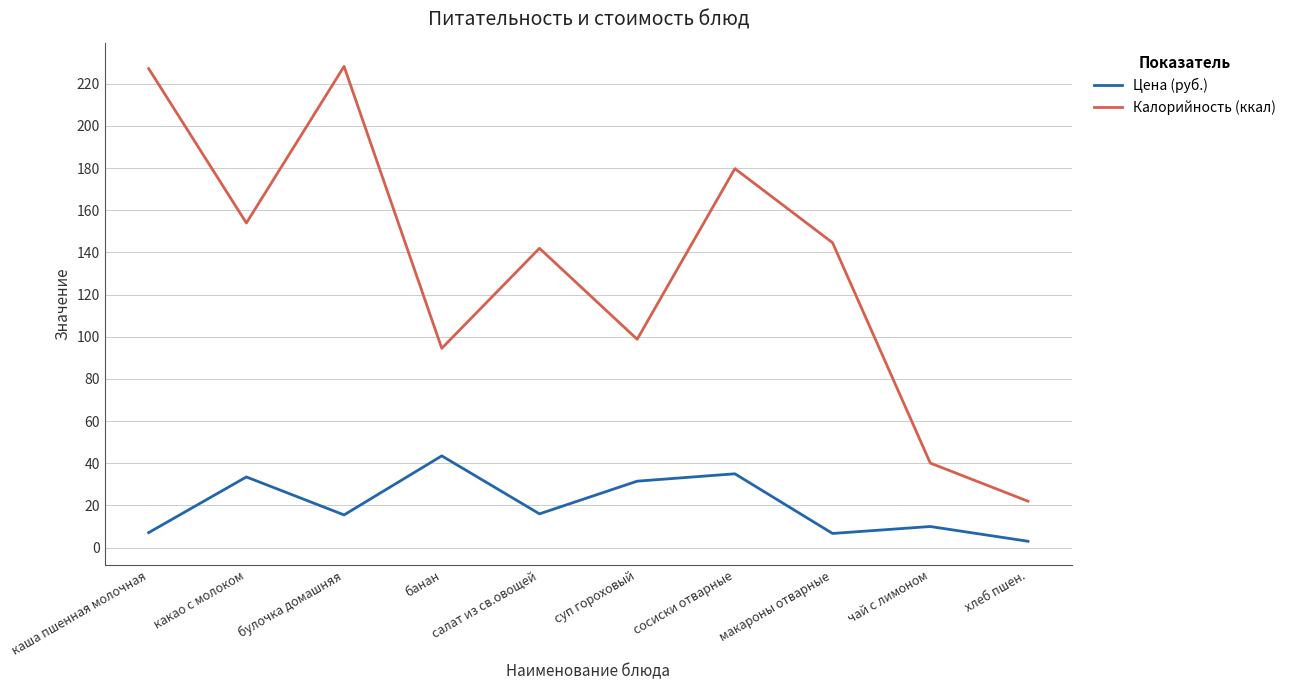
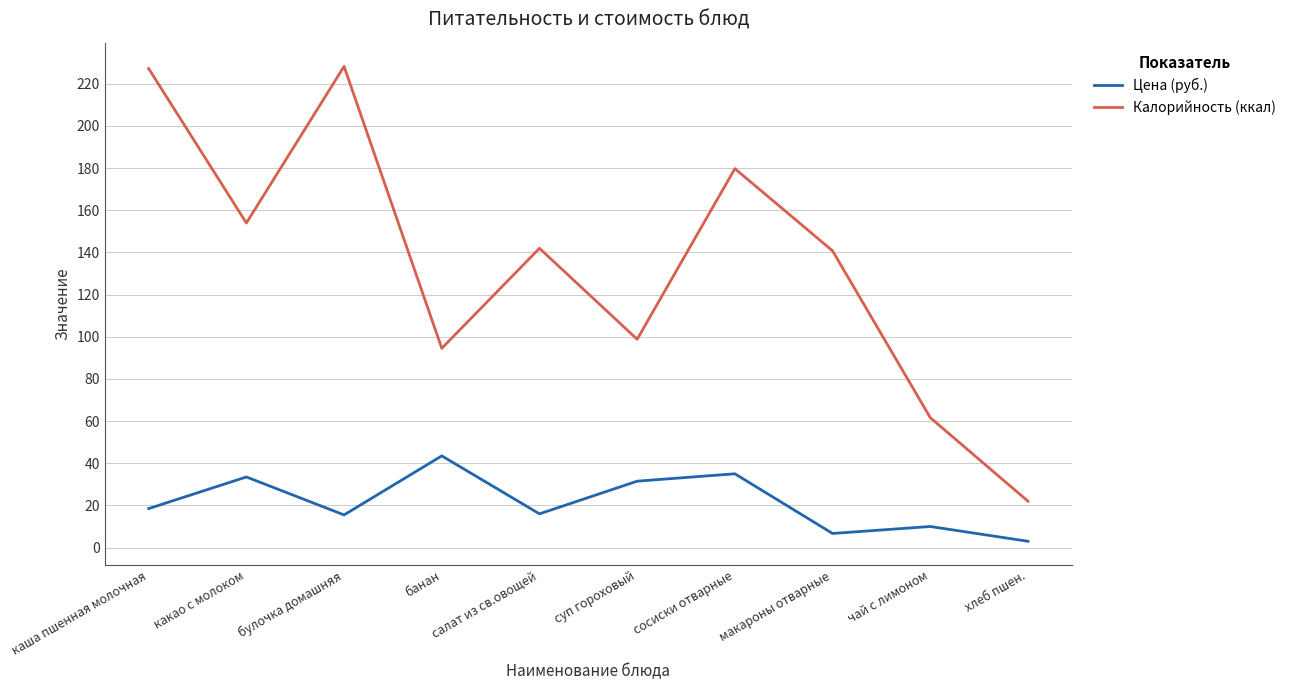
Цена (руб.), каша пшенная молочная: 7 -> 19
Калорийность (ккал), макароны отварные: 145 -> 141
Калорийность (ккал), чай с лимоном: 40 -> 62
